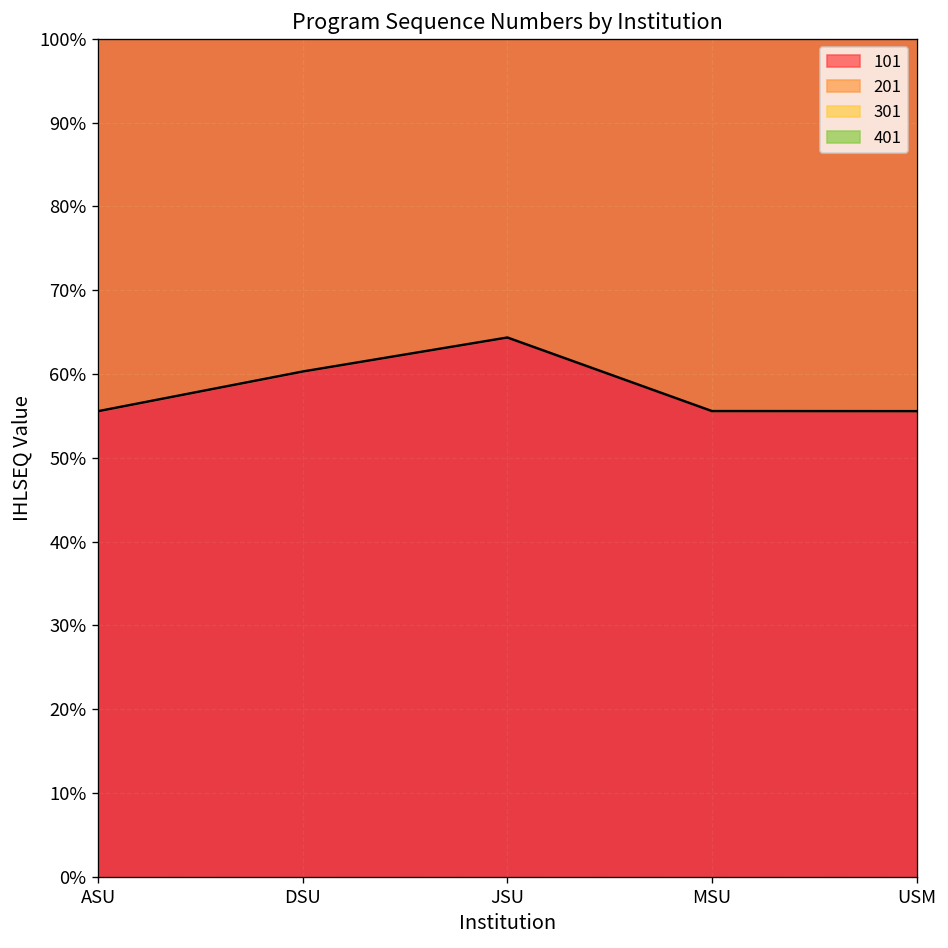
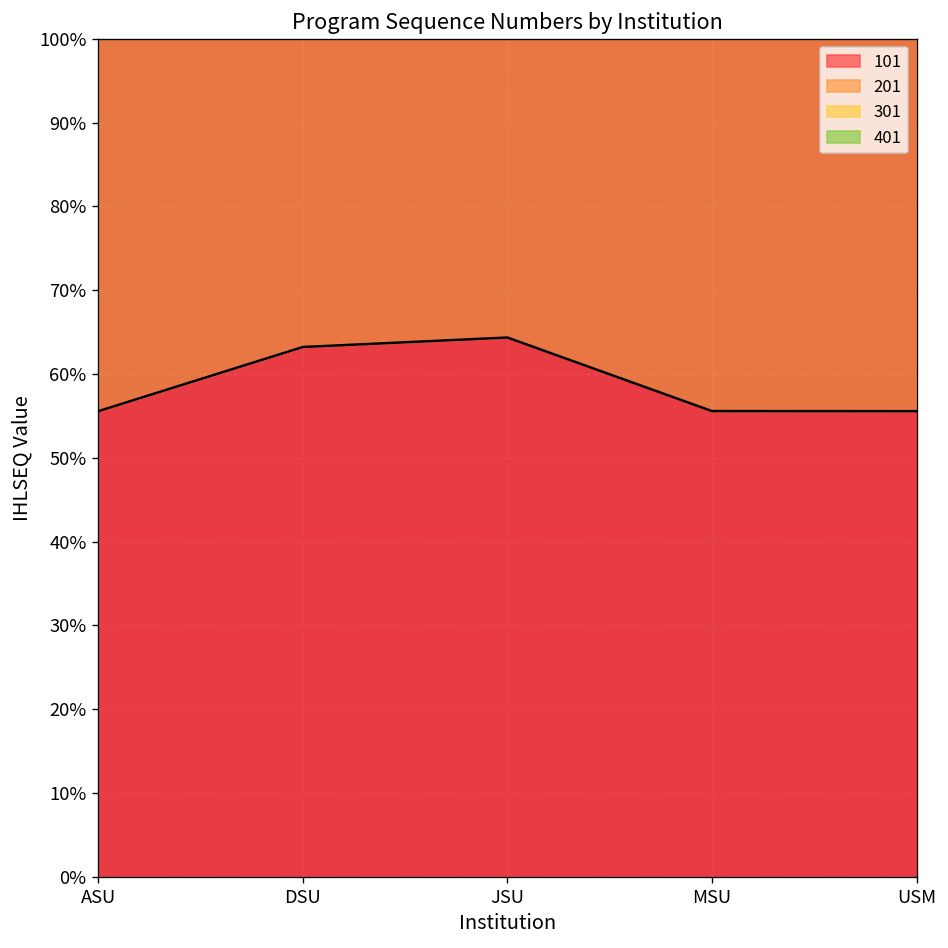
101, DSU: 60% -> 63%
